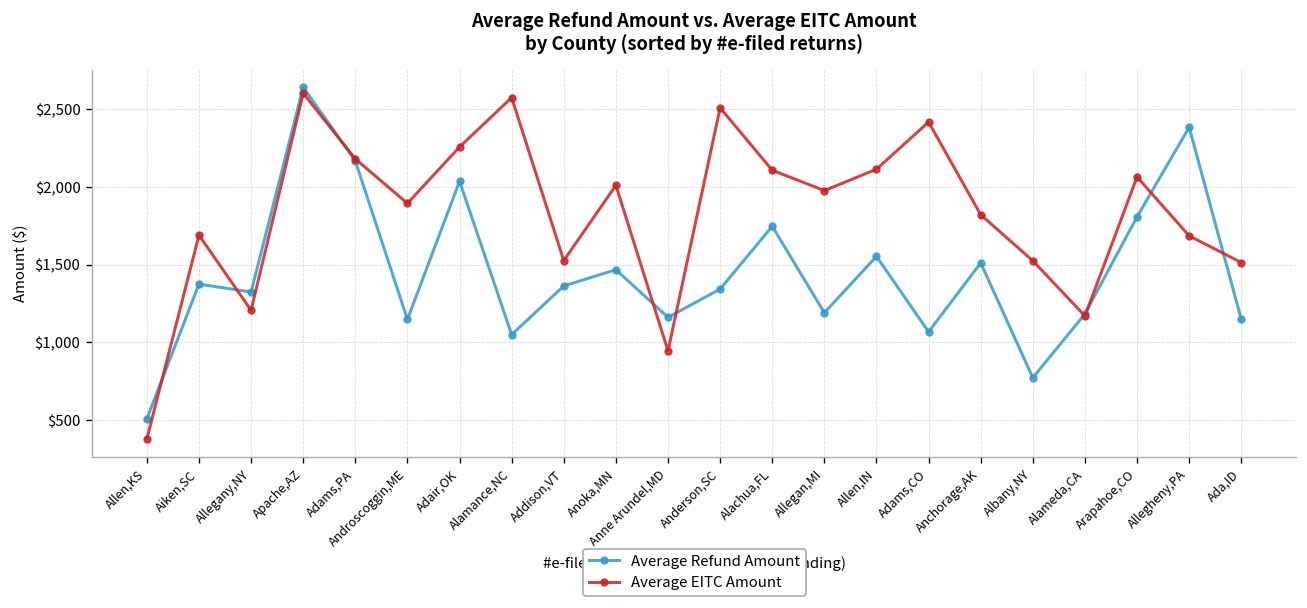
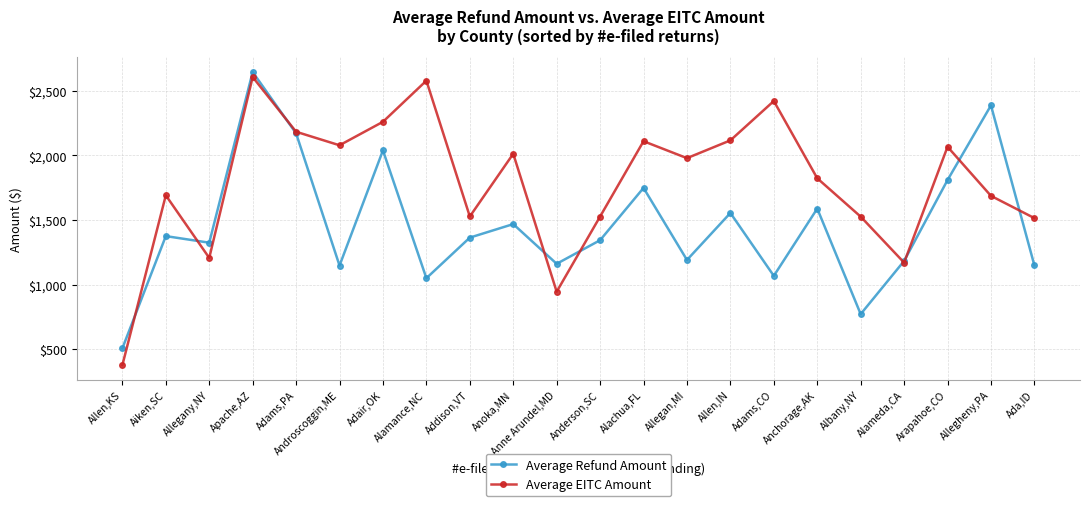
Average EITC Amount, Androscoggin,ME: $1,900 -> $2,080
Average EITC Amount, Anderson,SC: $2,510 -> $1,530
Average Refund Amount, Anchorage,AK: $1,510 -> $1,590
